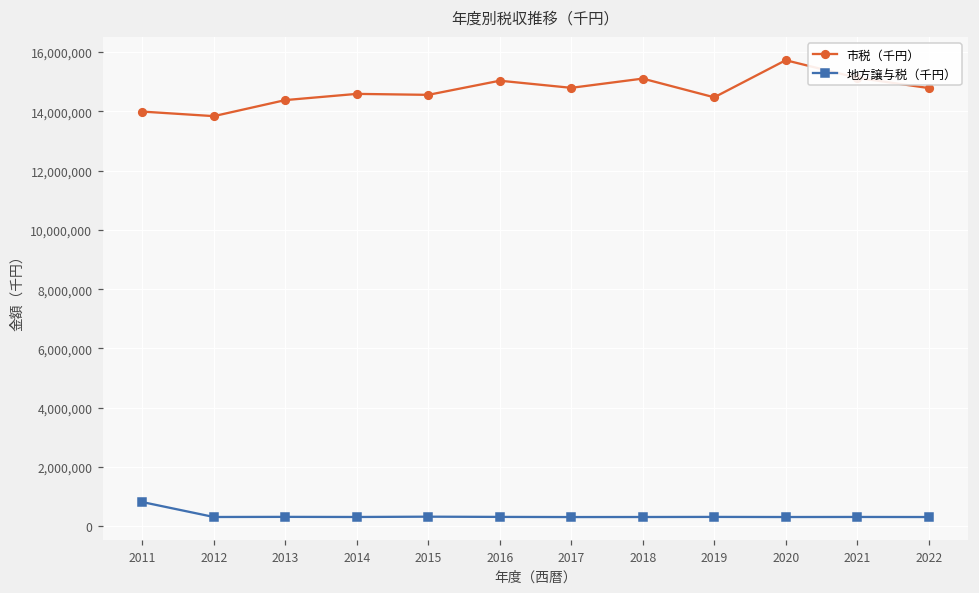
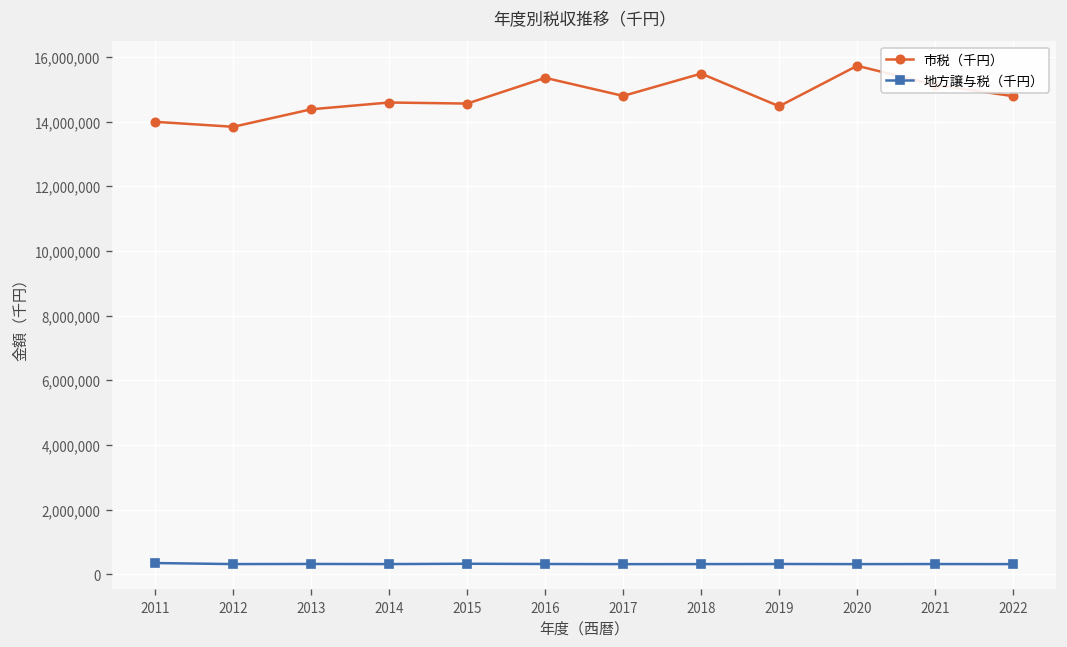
地方譲与税（千円）, 2011: 800,000 -> 300,000
市税（千円）, 2016: 15,000,000 -> 15,400,000
市税（千円）, 2018: 15,100,000 -> 15,500,000
